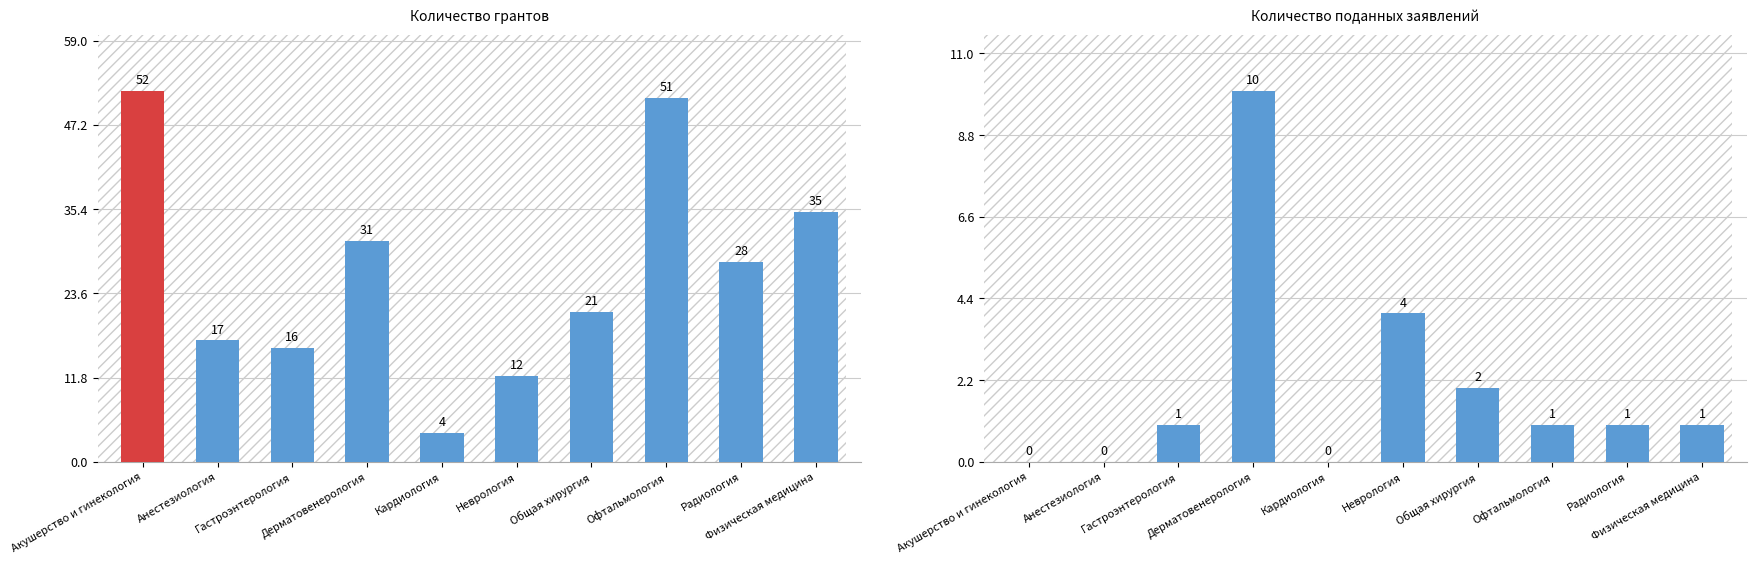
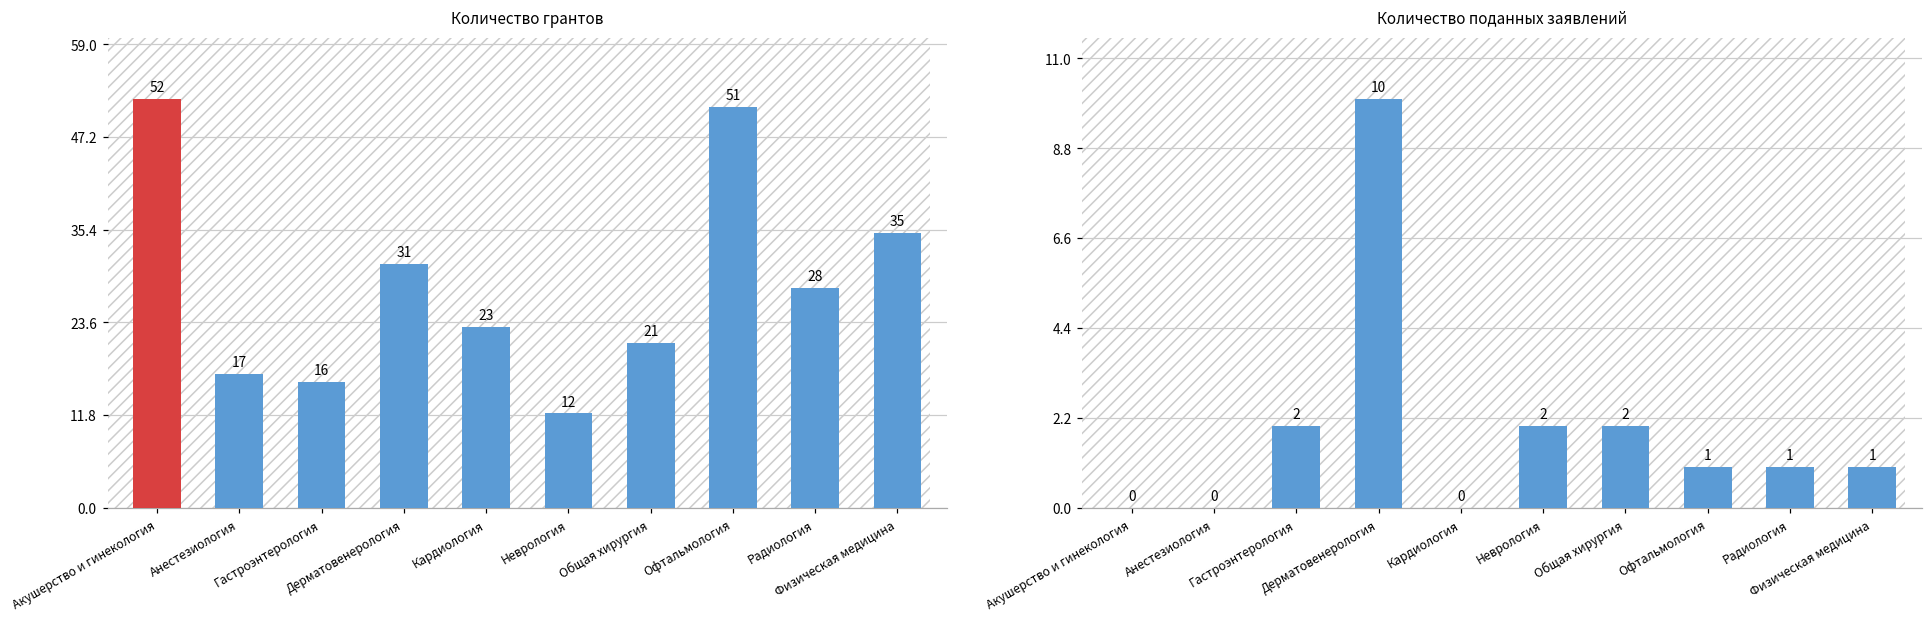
Количество грантов, Кардиология: 4 -> 23
Количество поданных заявлений, Гастроэнтерология: 1 -> 2
Количество поданных заявлений, Неврология: 4 -> 2
